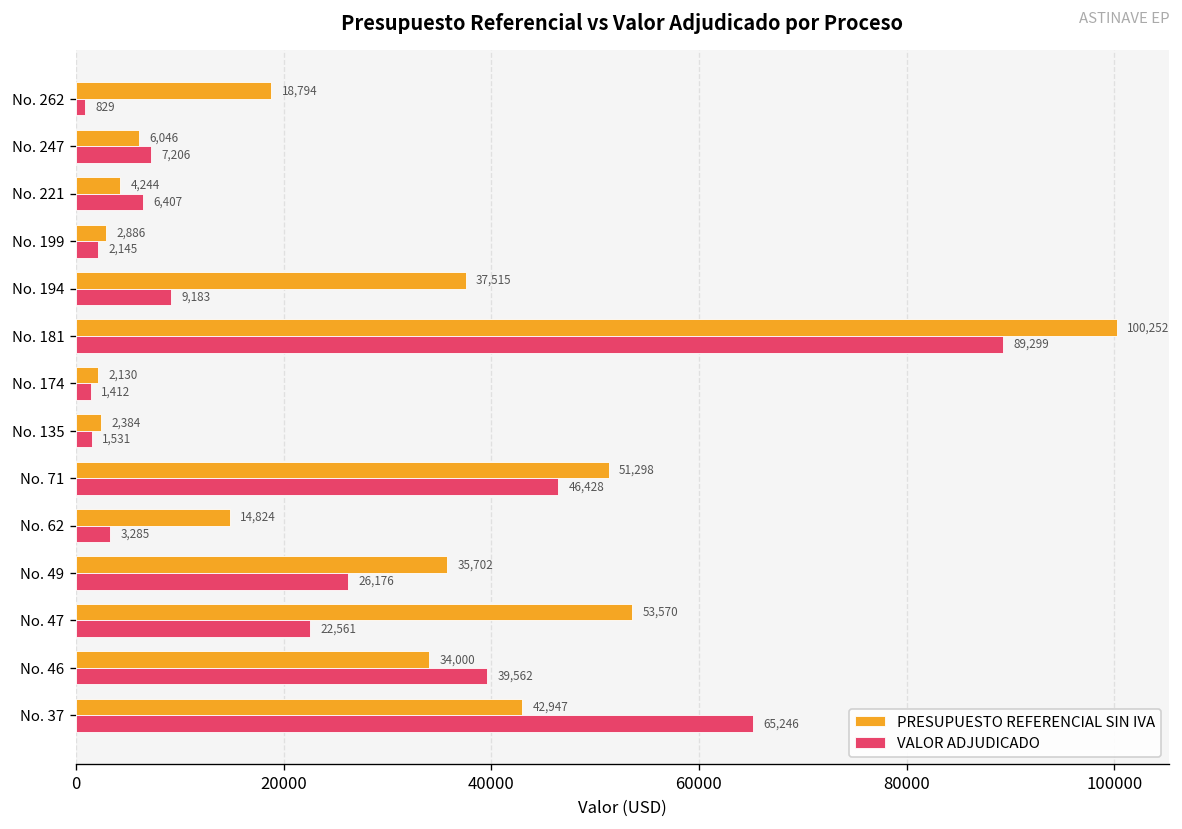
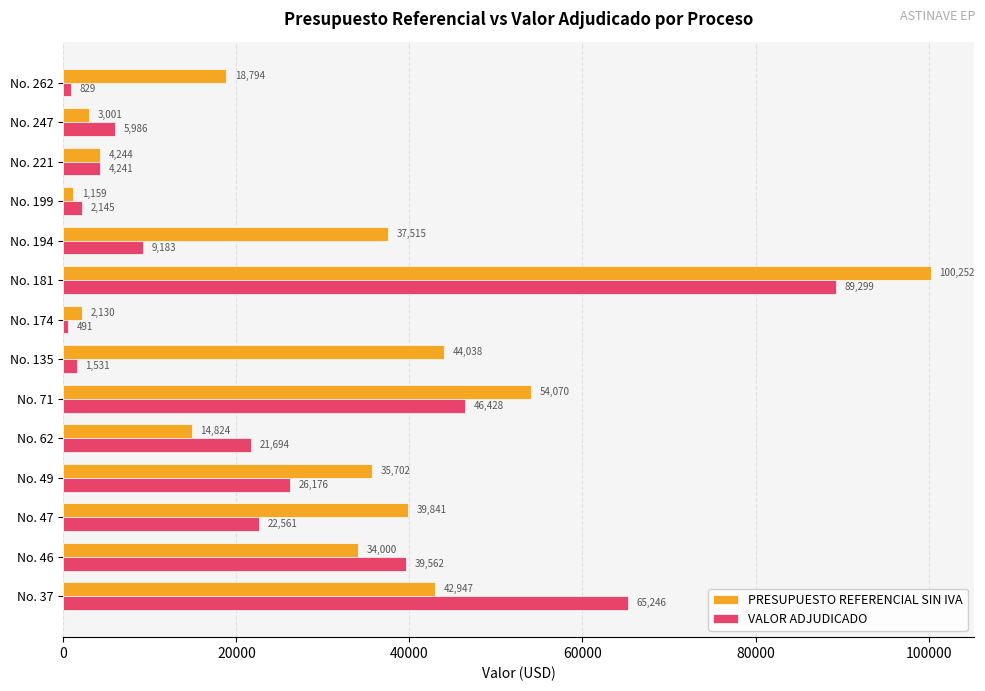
PRESUPUESTO REFERENCIAL SIN IVA, No. 247: 6,046 -> 3,001
VALOR ADJUDICADO, No. 247: 7,206 -> 5,986
VALOR ADJUDICADO, No. 221: 6,407 -> 4,241
PRESUPUESTO REFERENCIAL SIN IVA, No. 199: 2,886 -> 1,159
VALOR ADJUDICADO, No. 174: 1,412 -> 491
PRESUPUESTO REFERENCIAL SIN IVA, No. 135: 2,384 -> 44,038
PRESUPUESTO REFERENCIAL SIN IVA, No. 71: 51,298 -> 54,070
VALOR ADJUDICADO, No. 62: 3,285 -> 21,694
PRESUPUESTO REFERENCIAL SIN IVA, No. 47: 53,570 -> 39,841
